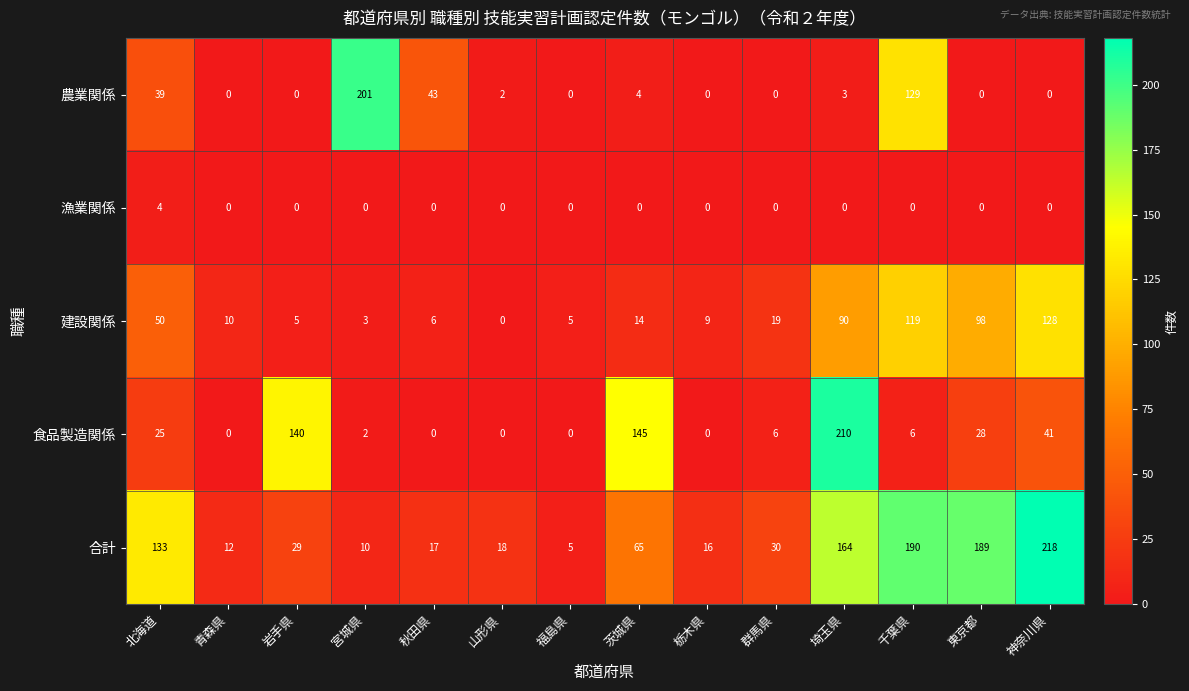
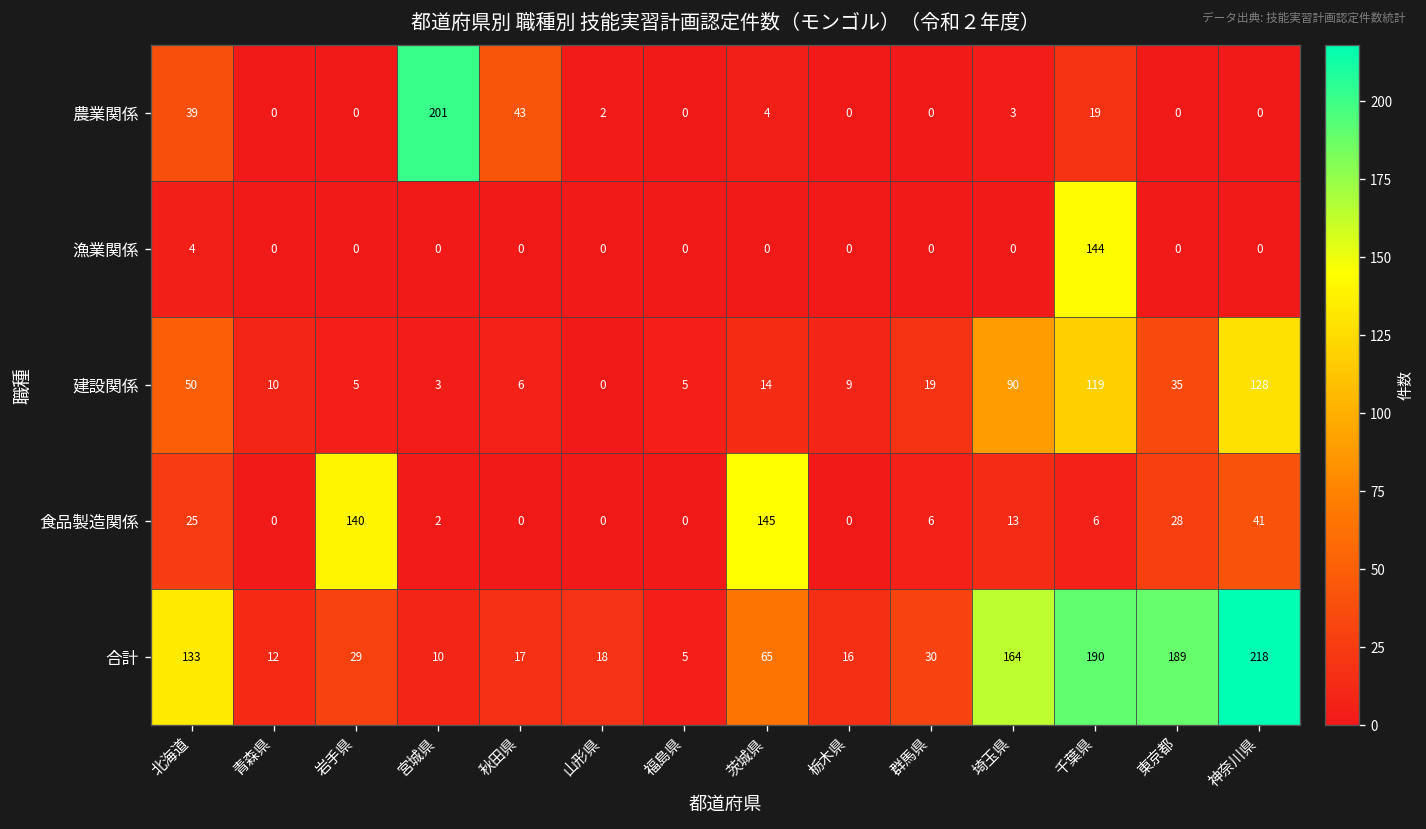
農業関係, 千葉県: 129 -> 19
漁業関係, 千葉県: 0 -> 144
建設関係, 東京都: 98 -> 35
食品製造関係, 埼玉県: 210 -> 13
